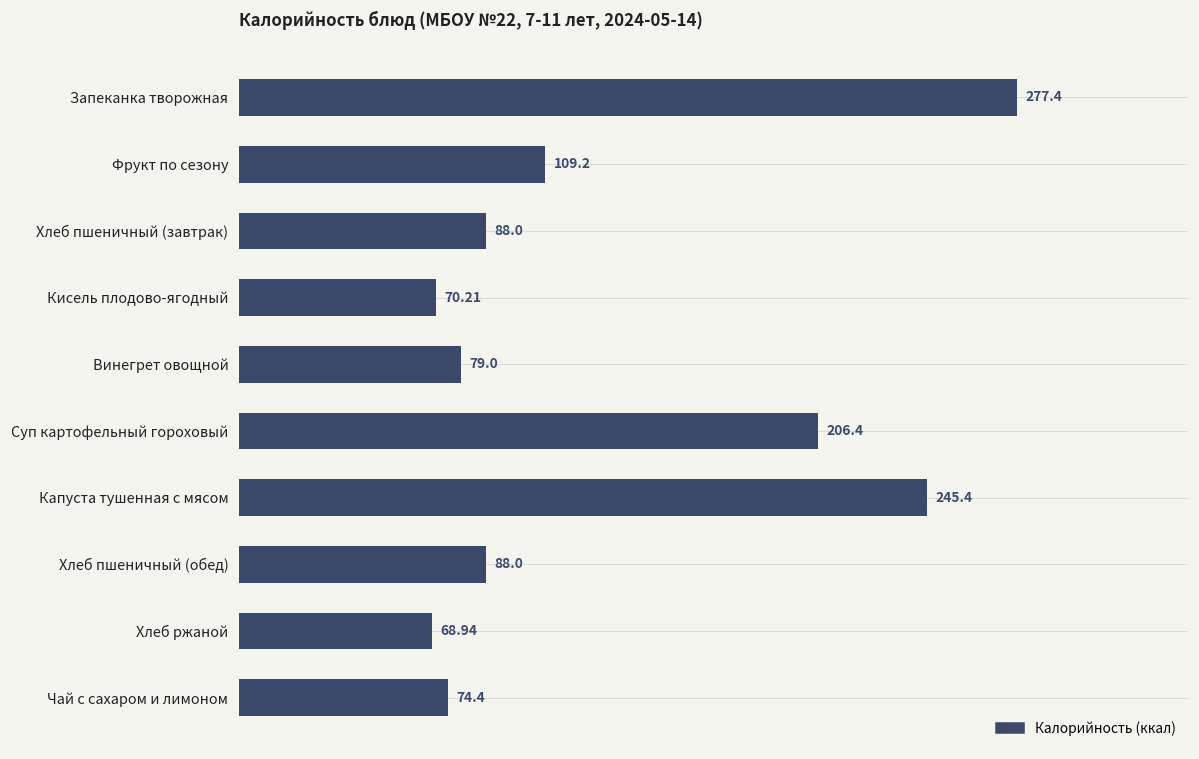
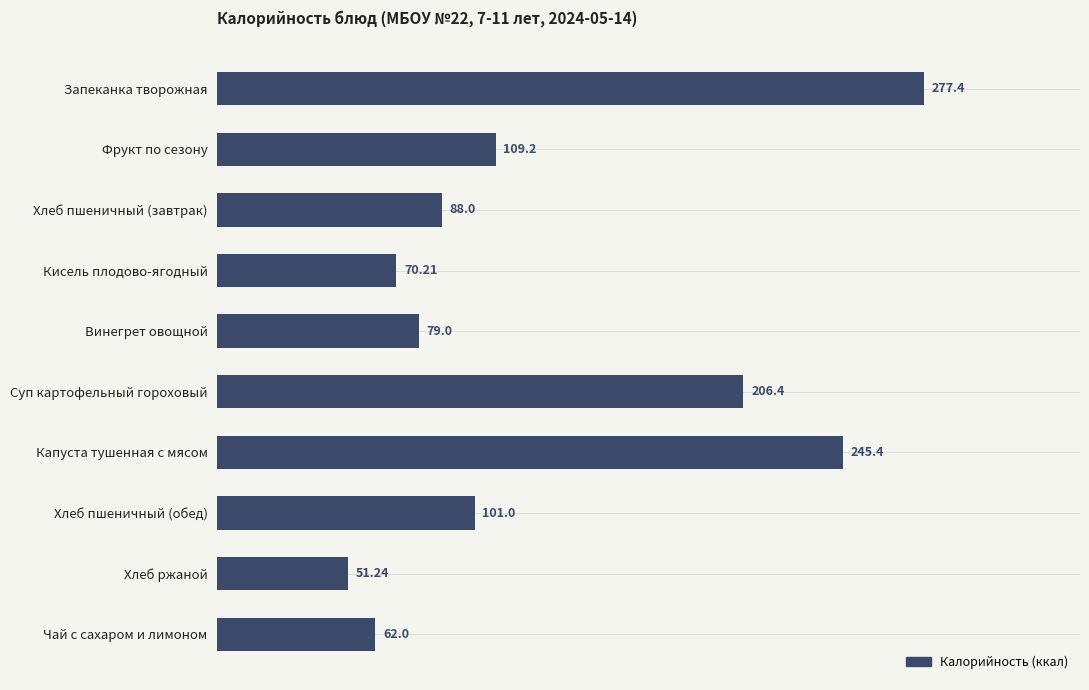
Хлеб пшеничный (обед): 88.0 -> 101.0
Хлеб ржаной: 68.94 -> 51.24
Чай с сахаром и лимоном: 74.4 -> 62.0
